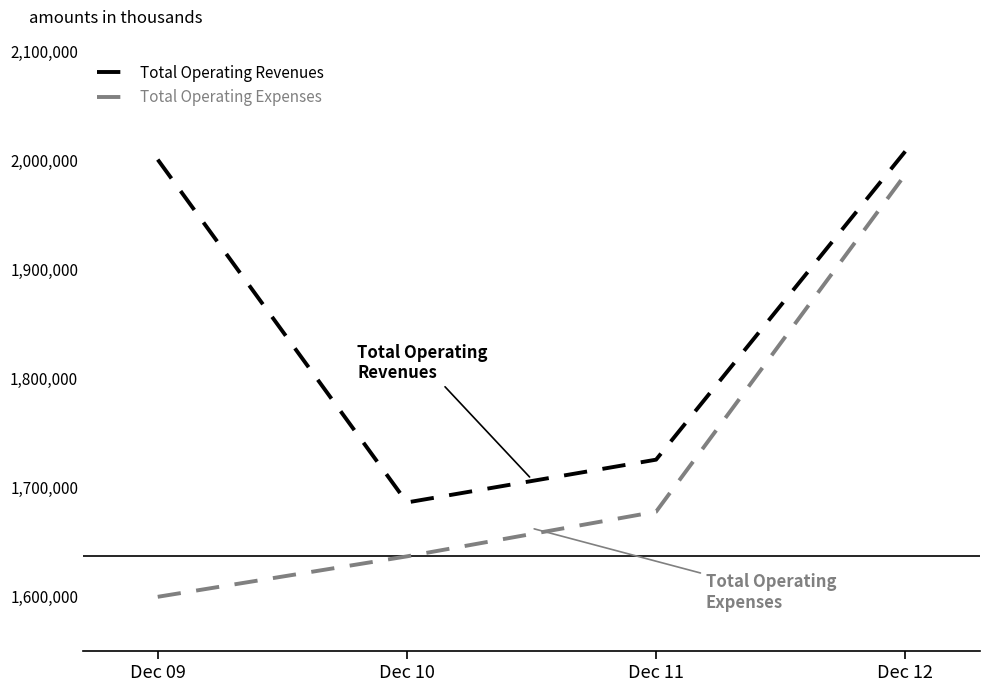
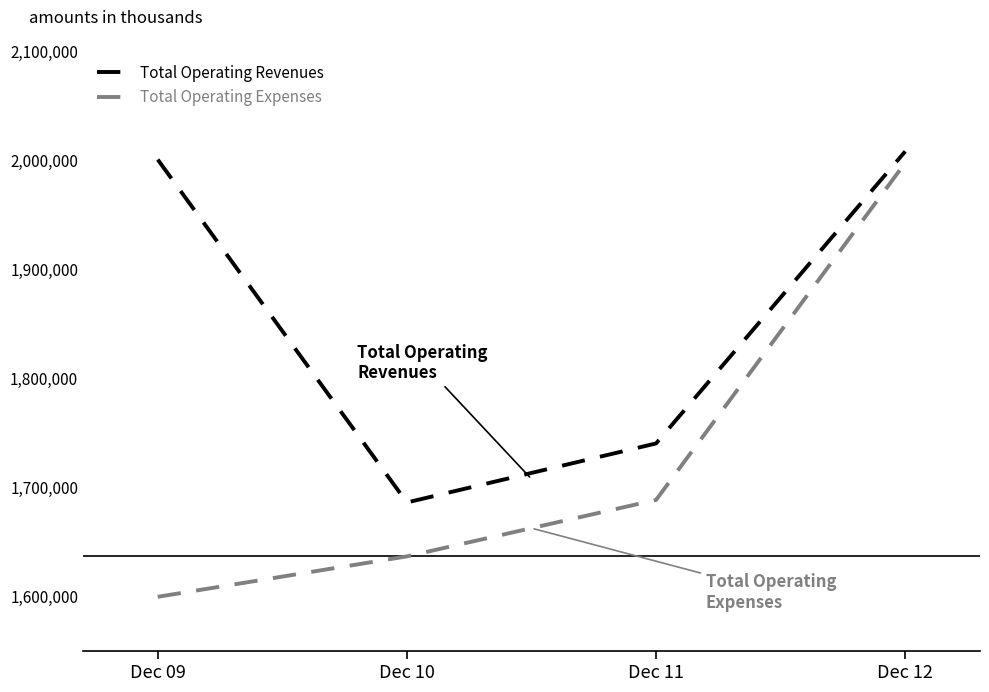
Total Operating Revenues, Dec 11: 1,725,000 -> 1,740,000
Total Operating Expenses, Dec 11: 1,677,000 -> 1,688,000
Total Operating Expenses, Dec 12: 1,986,000 -> 1,997,000
